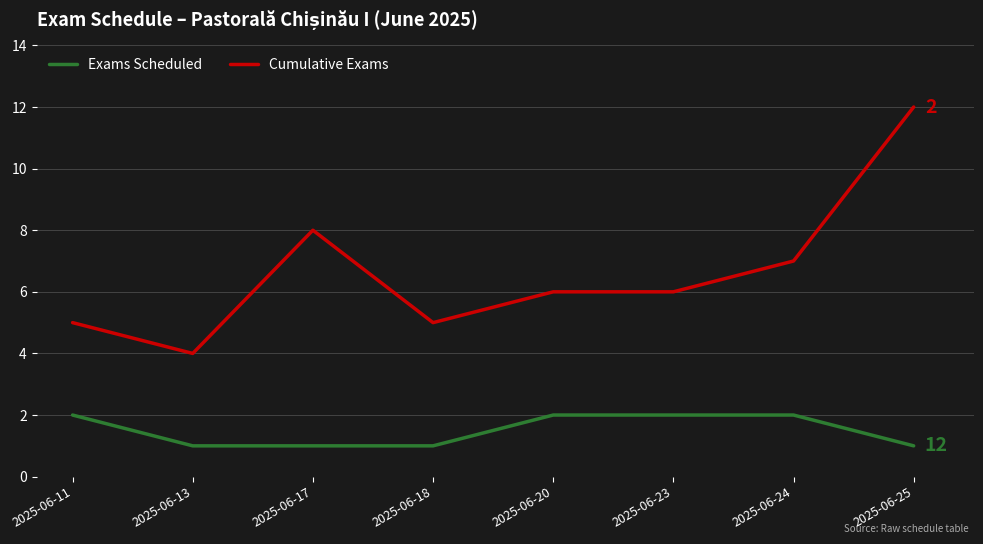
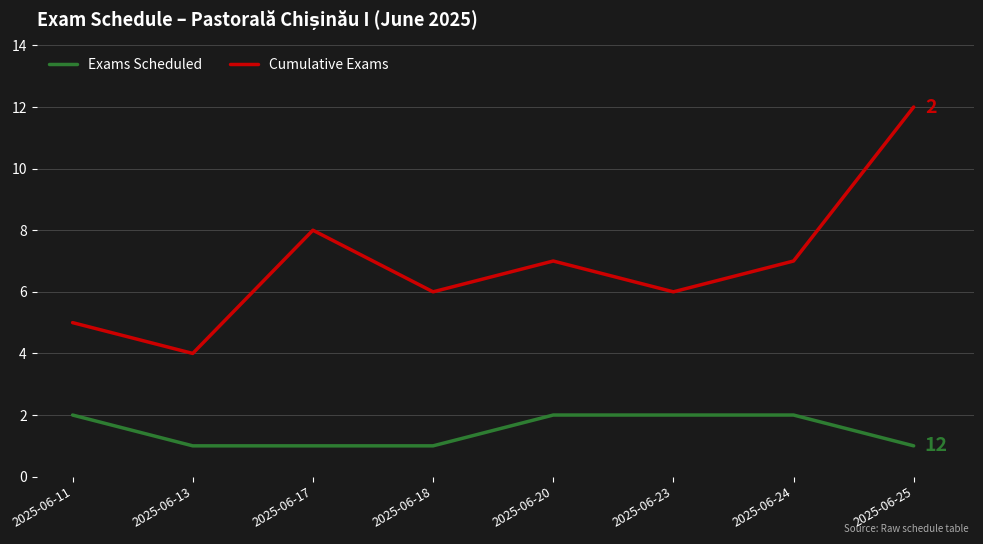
Cumulative Exams, 2025-06-18: 5 -> 6
Cumulative Exams, 2025-06-20: 6 -> 7
